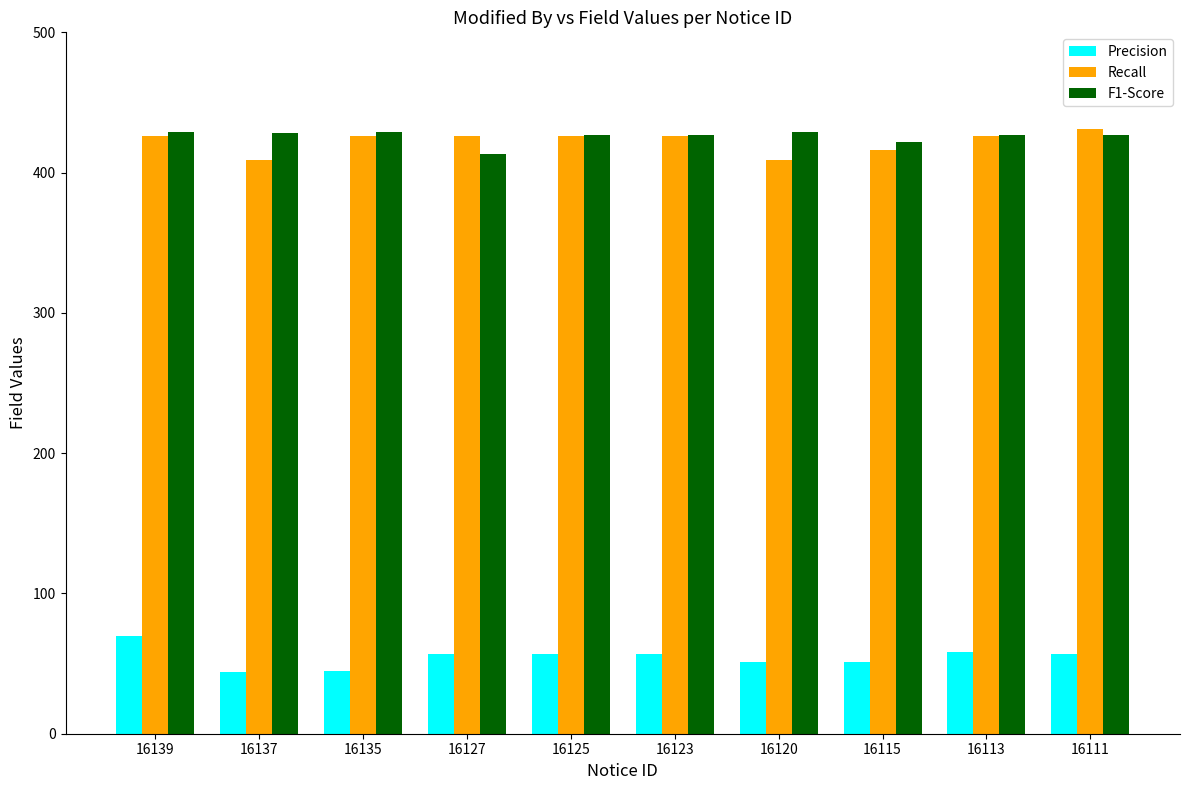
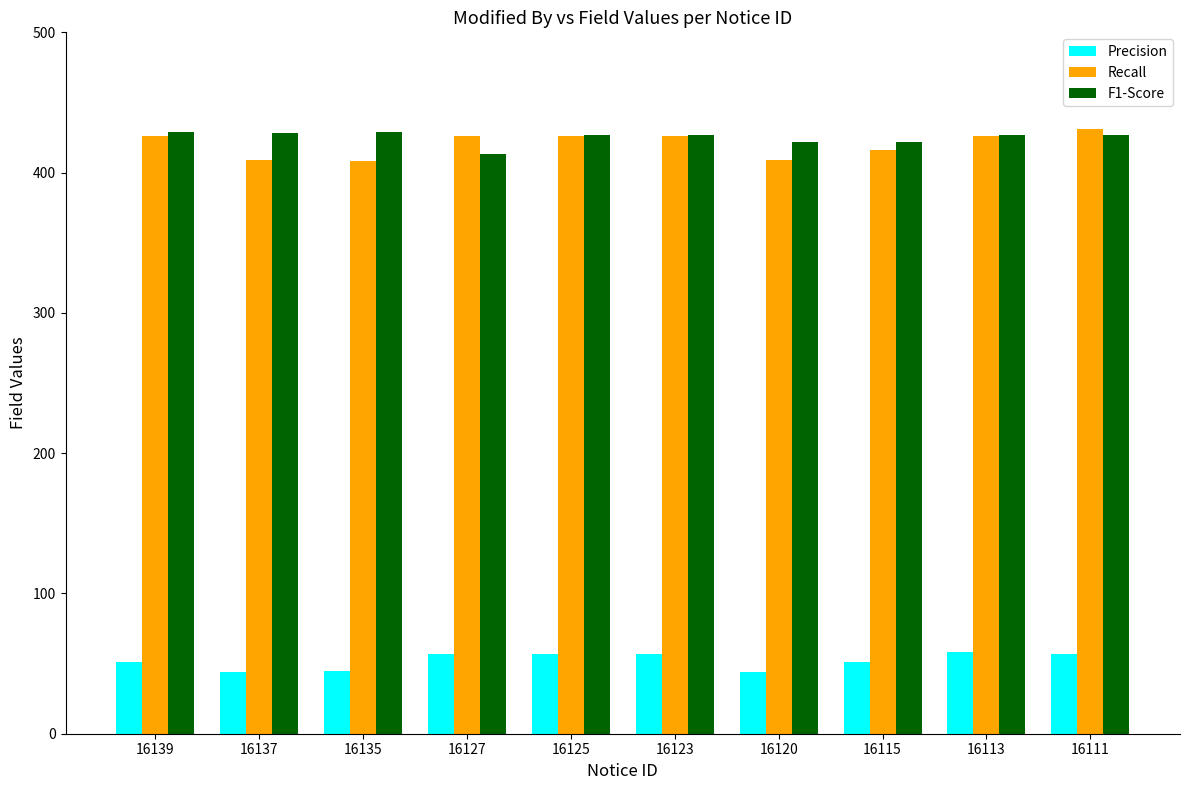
Precision, 16139: 70 -> 51
Recall, 16135: 426 -> 408
Precision, 16120: 51 -> 44
F1-Score, 16120: 429 -> 422
